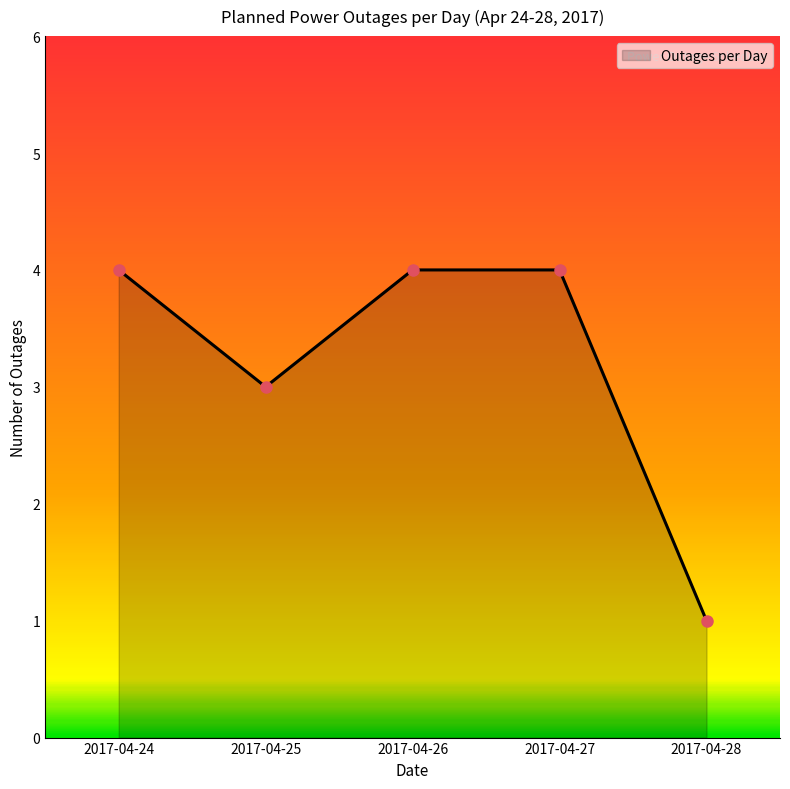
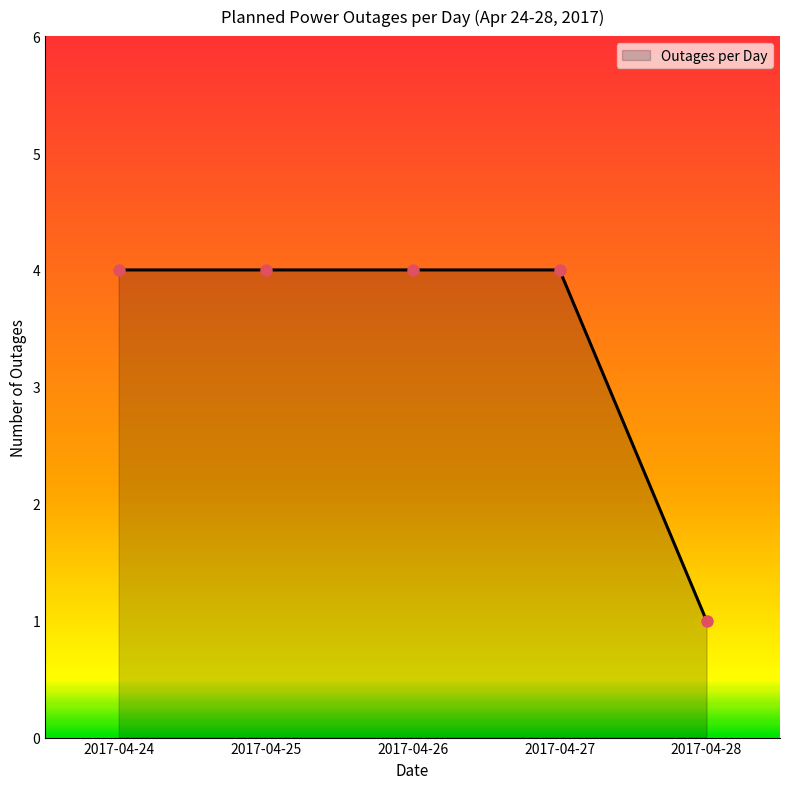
2017-04-25: 3 -> 4
